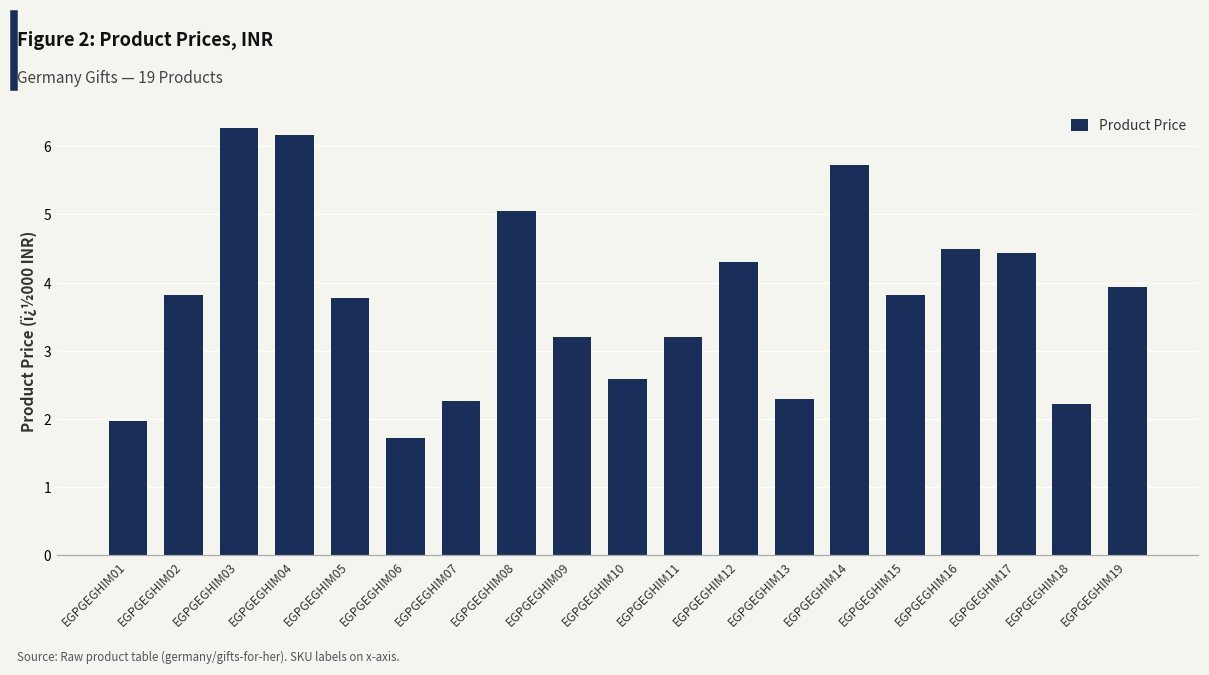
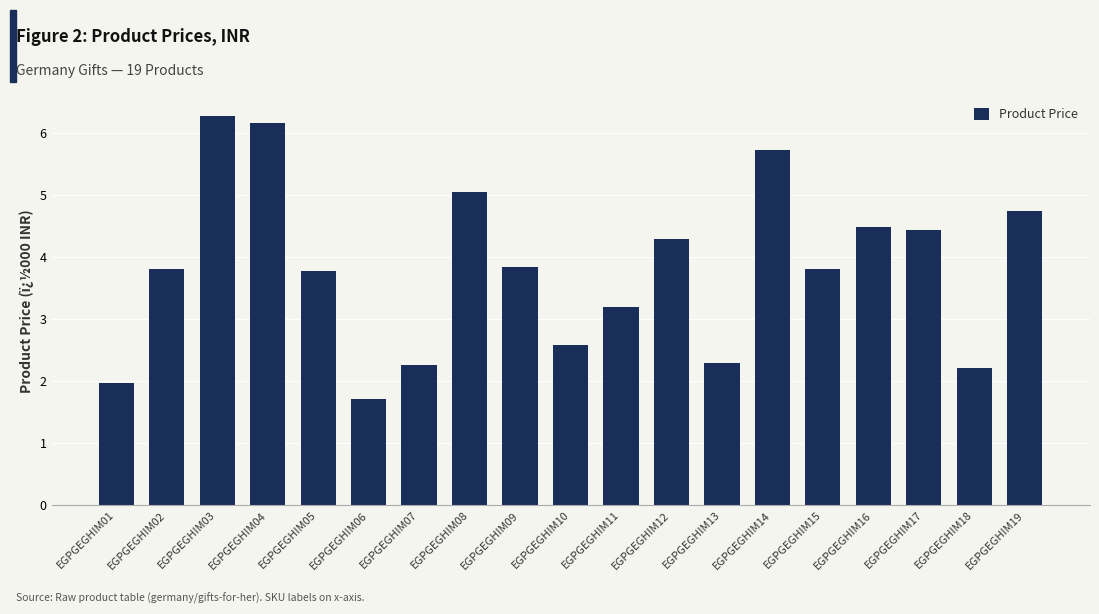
EGPGEGHIM09: 3.2 -> 3.8
EGPGEGHIM19: 3.9 -> 4.7
